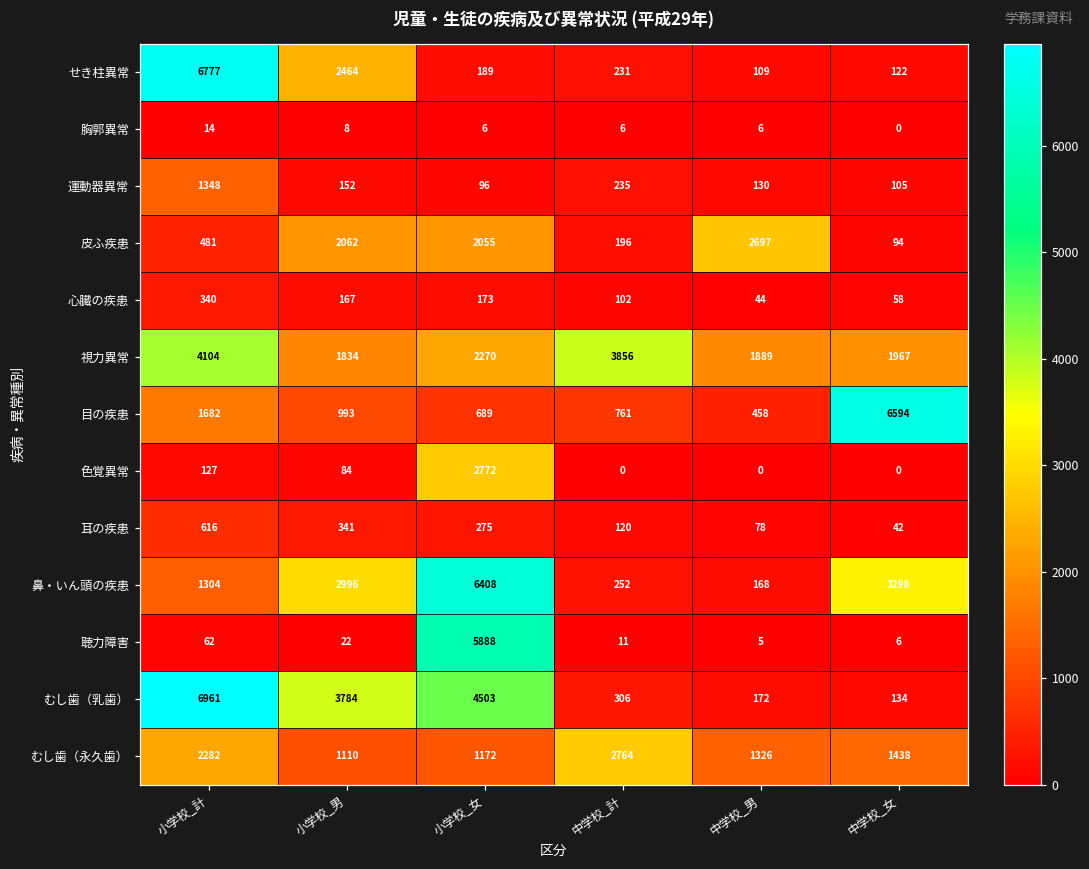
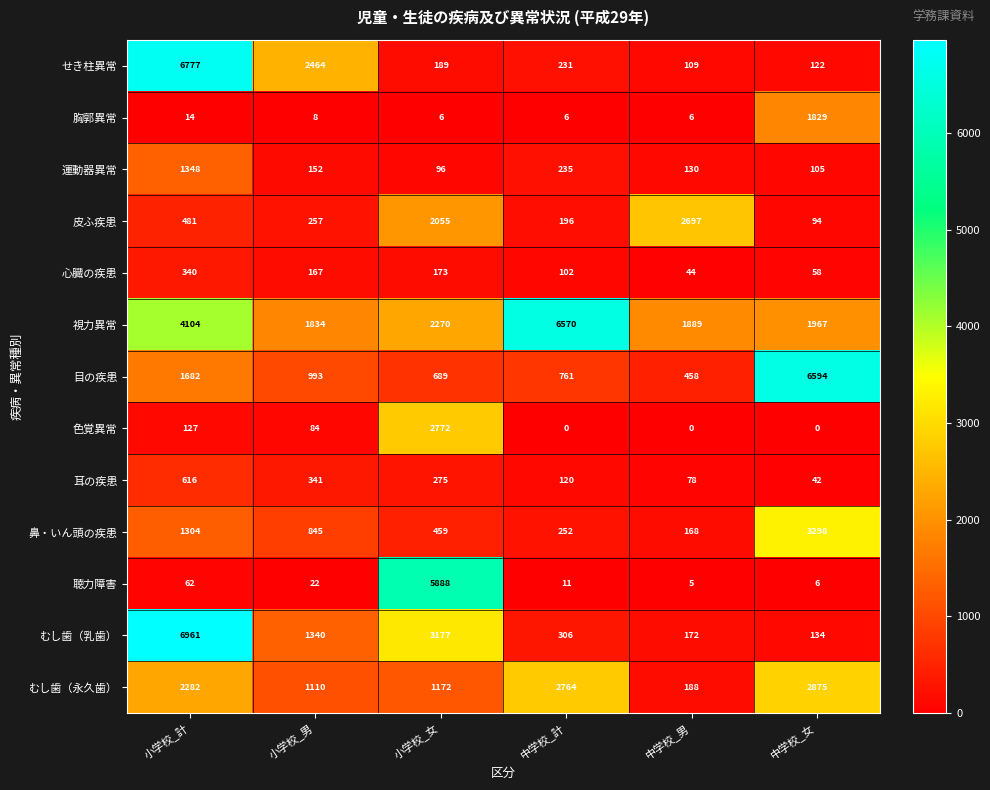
胸郭異常, 中学校_女: 0 -> 1829
皮ふ疾患, 小学校_男: 2062 -> 257
視力異常, 中学校_計: 3856 -> 6570
鼻・いん頭の疾患, 小学校_男: 2996 -> 845
鼻・いん頭の疾患, 小学校_女: 6408 -> 459
むし歯（乳歯）, 小学校_男: 3784 -> 1340
むし歯（乳歯）, 小学校_女: 4503 -> 3177
むし歯（永久歯）, 中学校_男: 1326 -> 188
むし歯（永久歯）, 中学校_女: 1438 -> 2875
